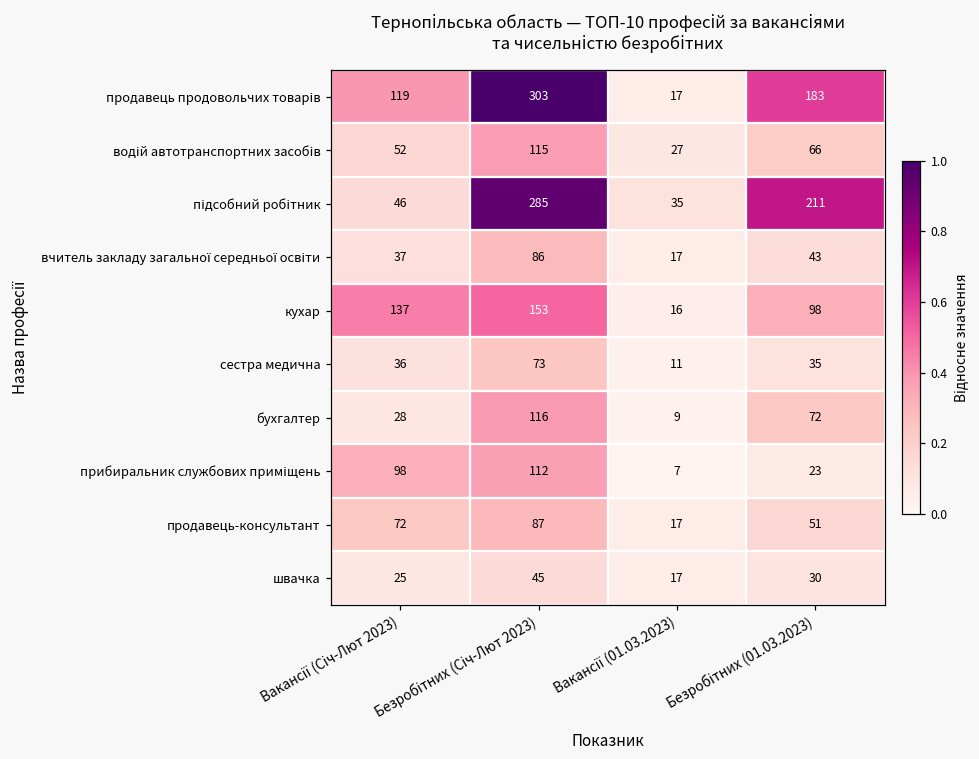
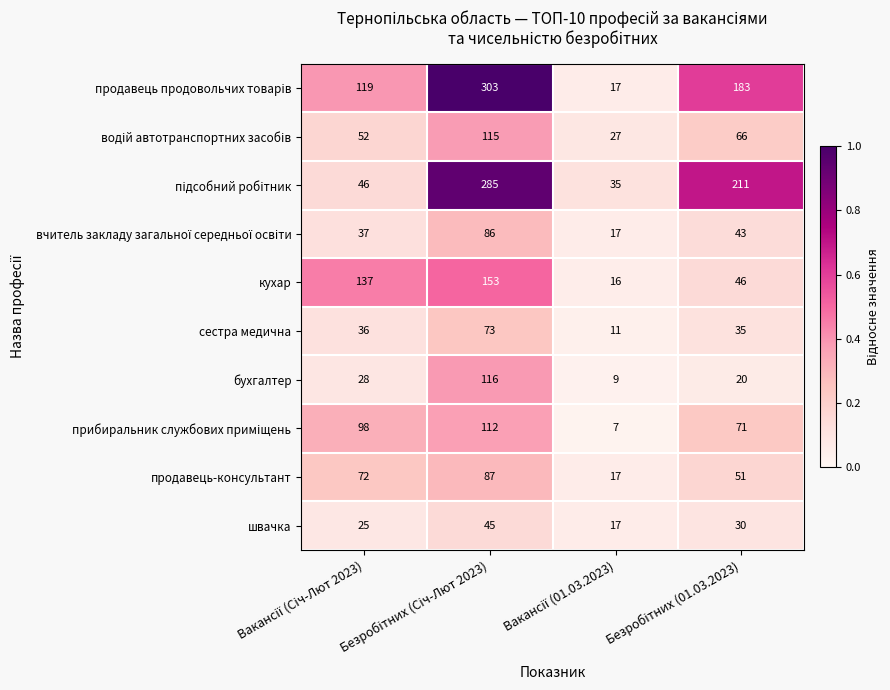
кухар, Безробітних (01.03.2023): 98 -> 46
бухгалтер, Безробітних (01.03.2023): 72 -> 20
прибиральник службових приміщень, Безробітних (01.03.2023): 23 -> 71
